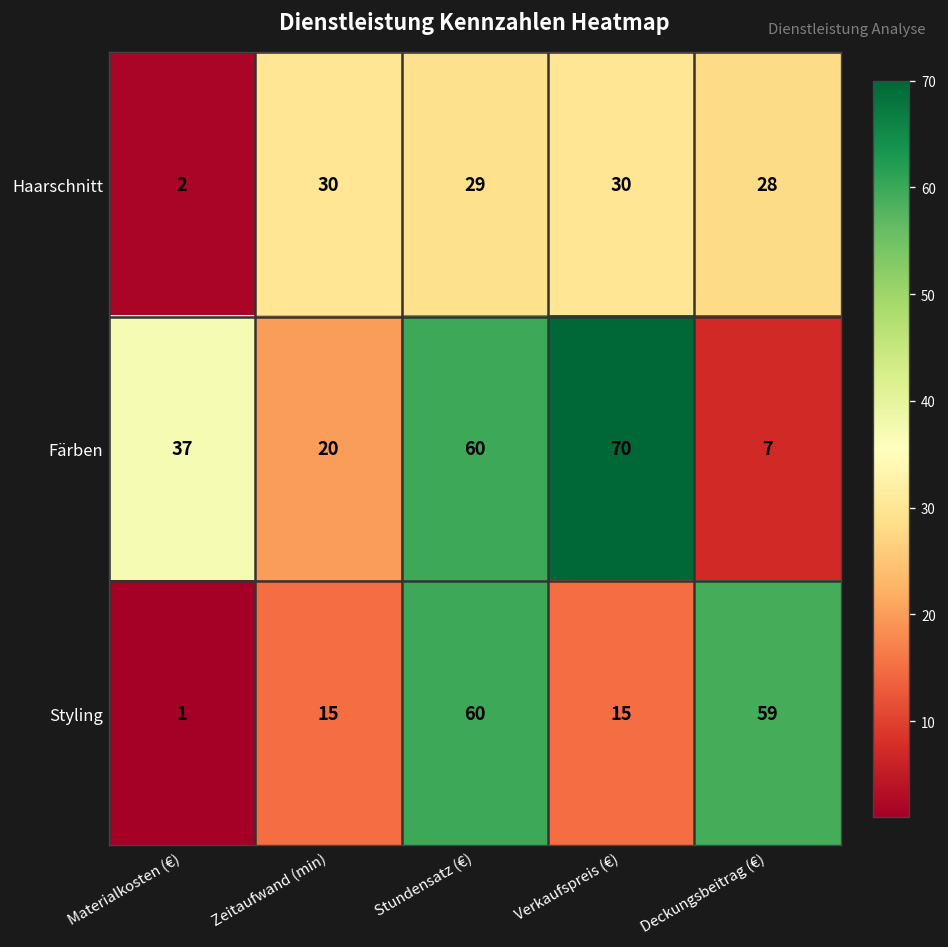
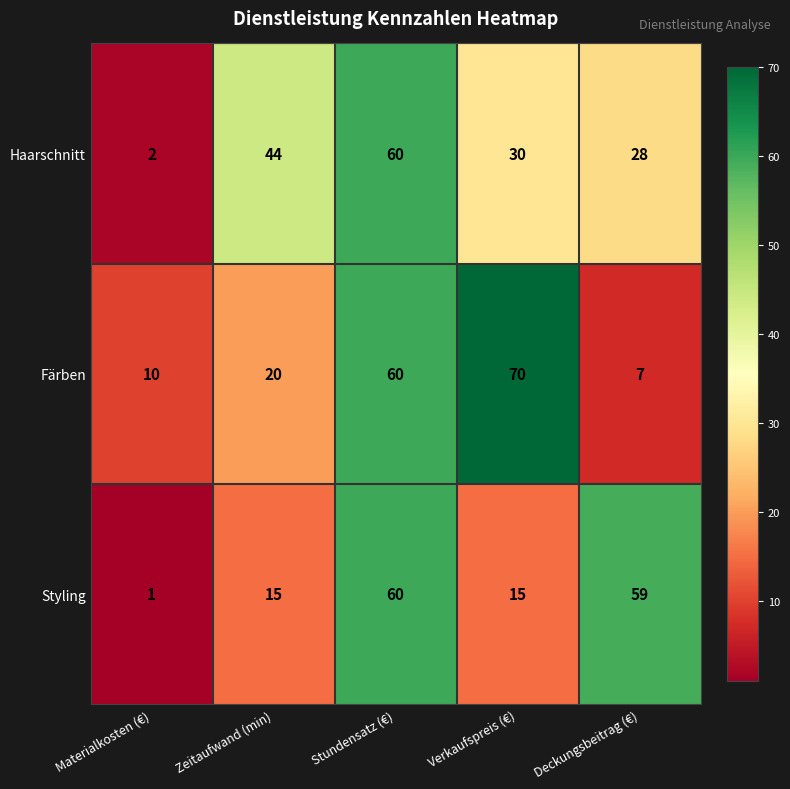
Haarschnitt, Zeitaufwand (min): 30 -> 44
Haarschnitt, Stundensatz (€): 29 -> 60
Färben, Materialkosten (€): 37 -> 10
